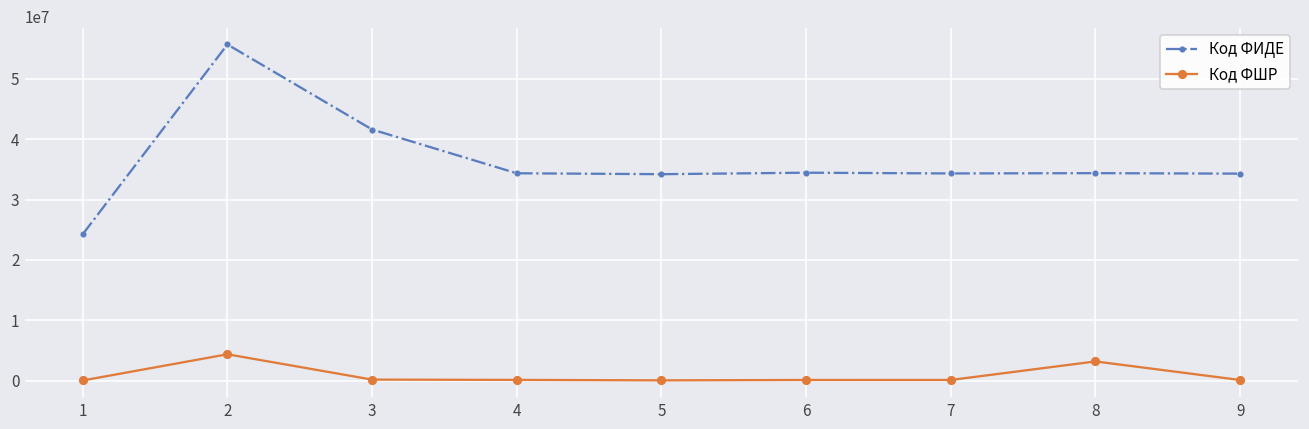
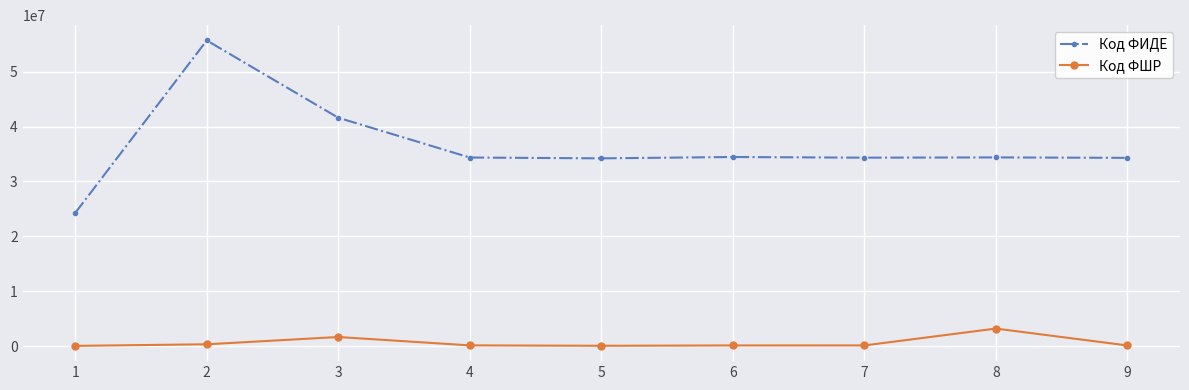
Код ФШР, 2: 4000000 -> 0
Код ФШР, 3: 0 -> 2000000
